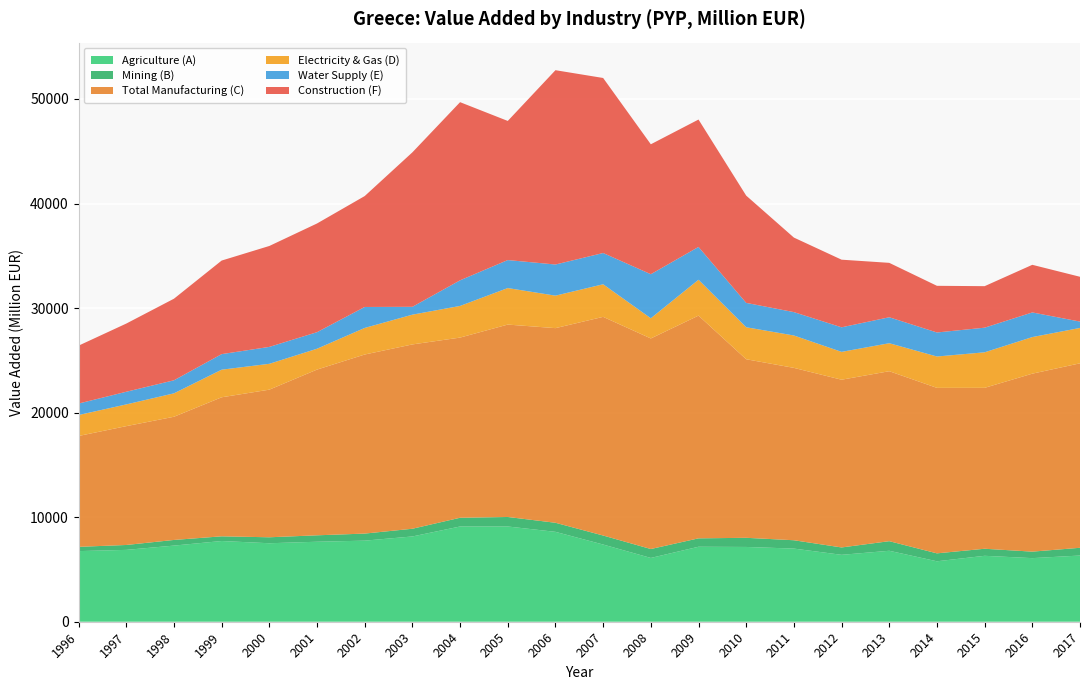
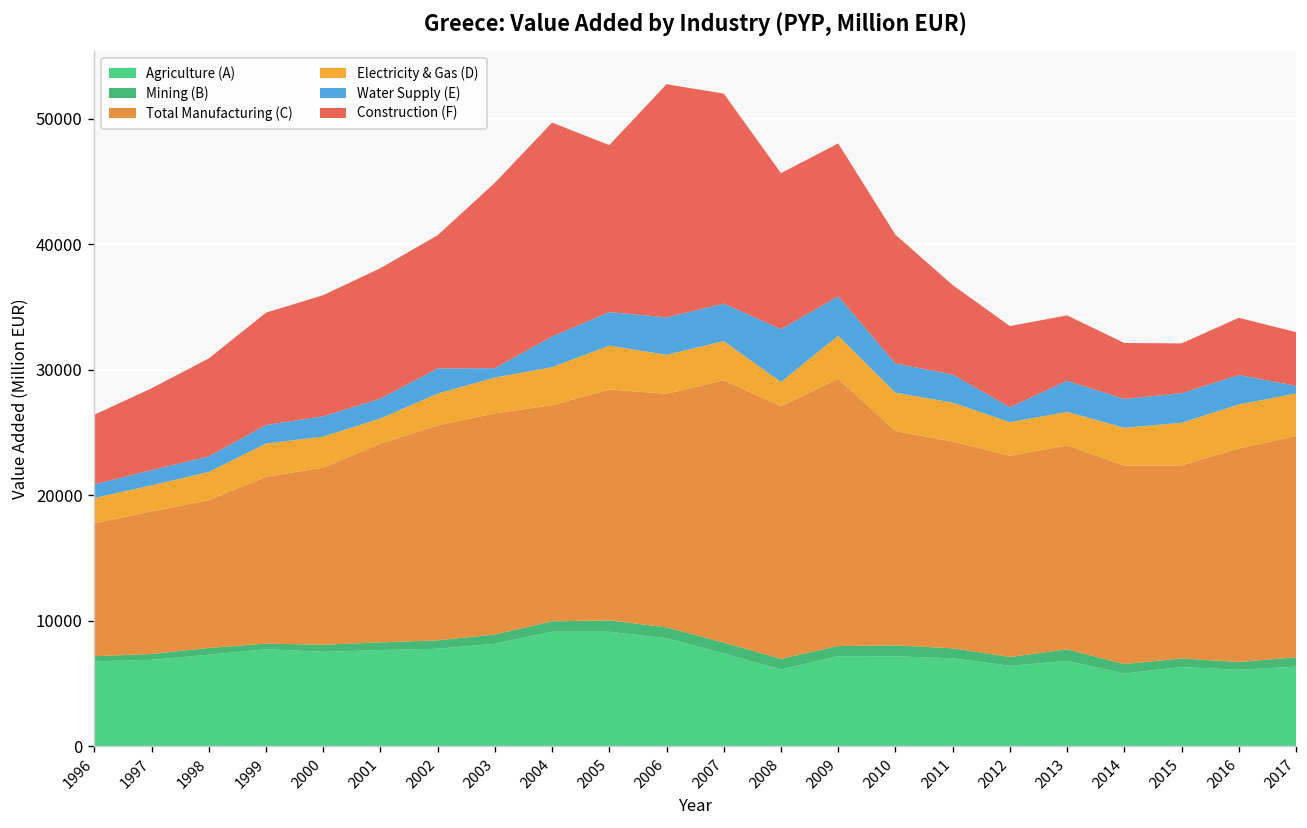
Water Supply (E), 2012: 2300 -> 1200
